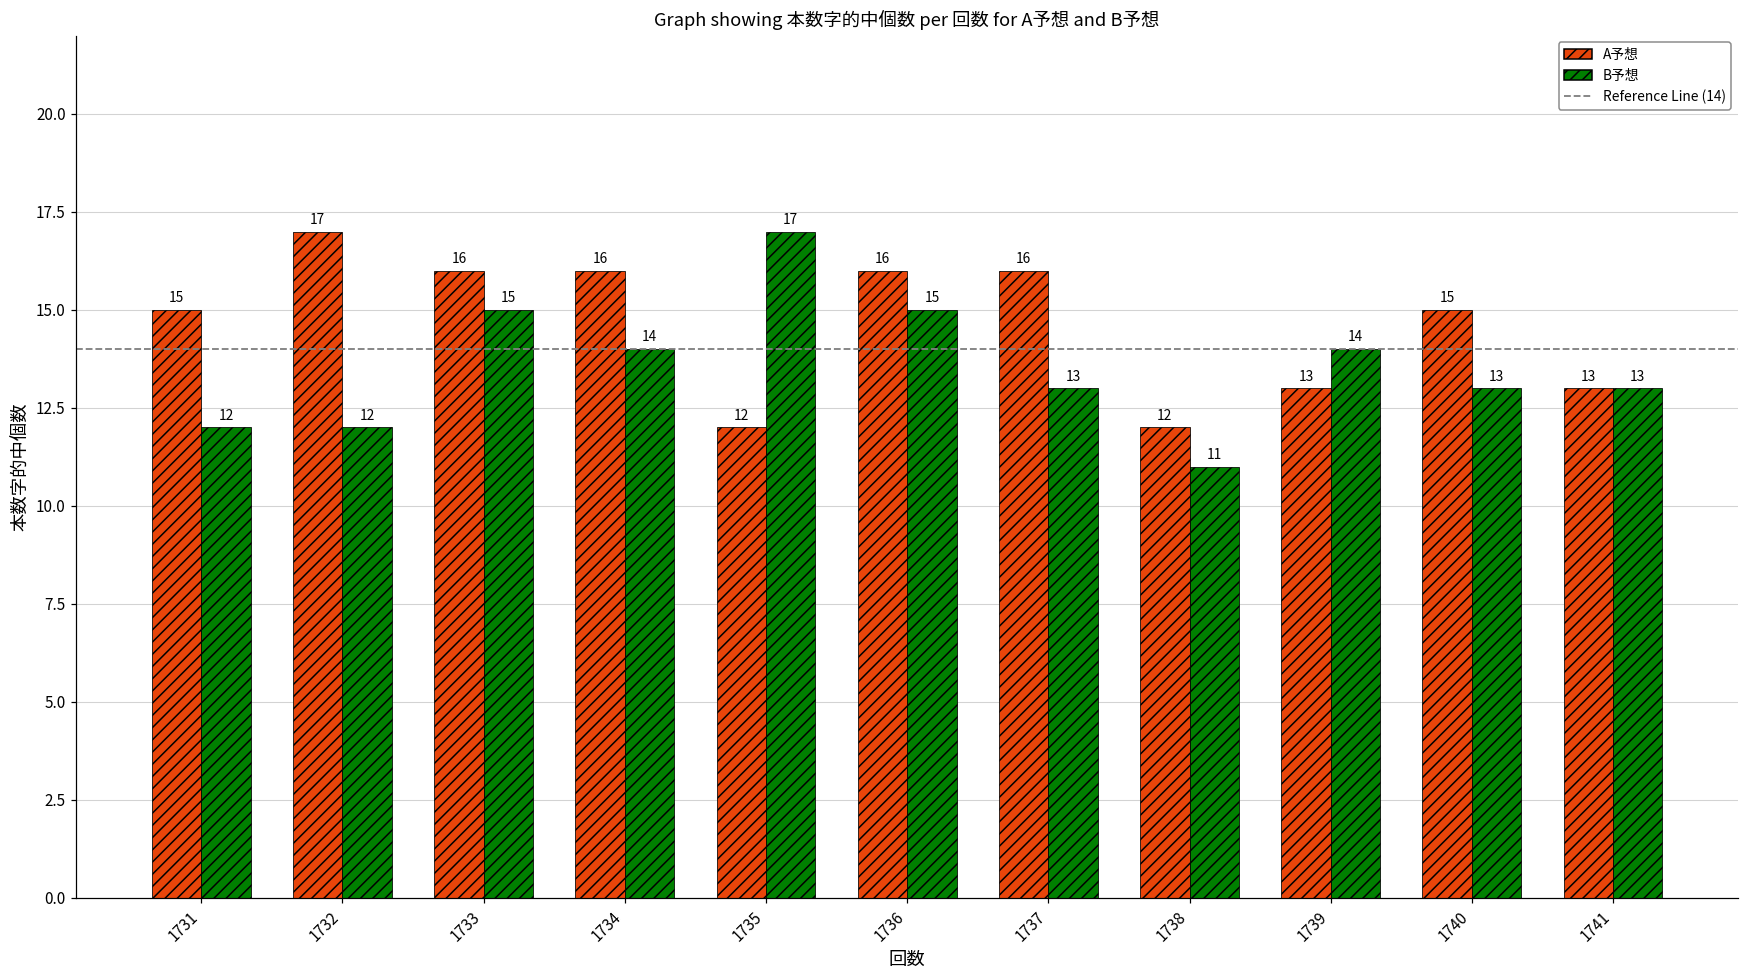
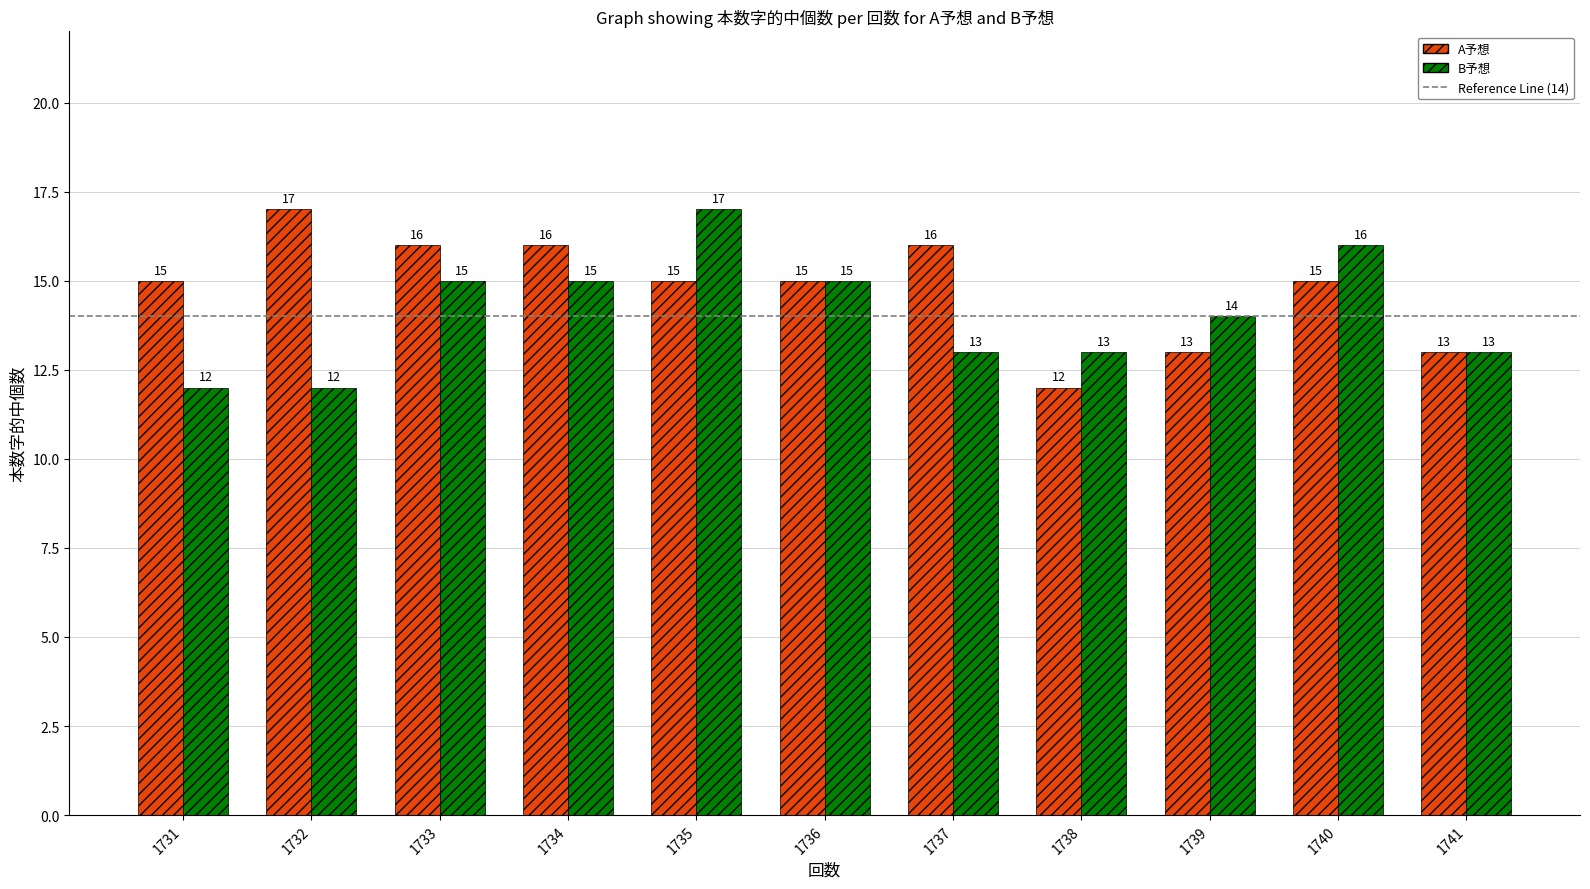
B予想, 1734: 14 -> 15
A予想, 1735: 12 -> 15
A予想, 1736: 16 -> 15
B予想, 1738: 11 -> 13
B予想, 1740: 13 -> 16
